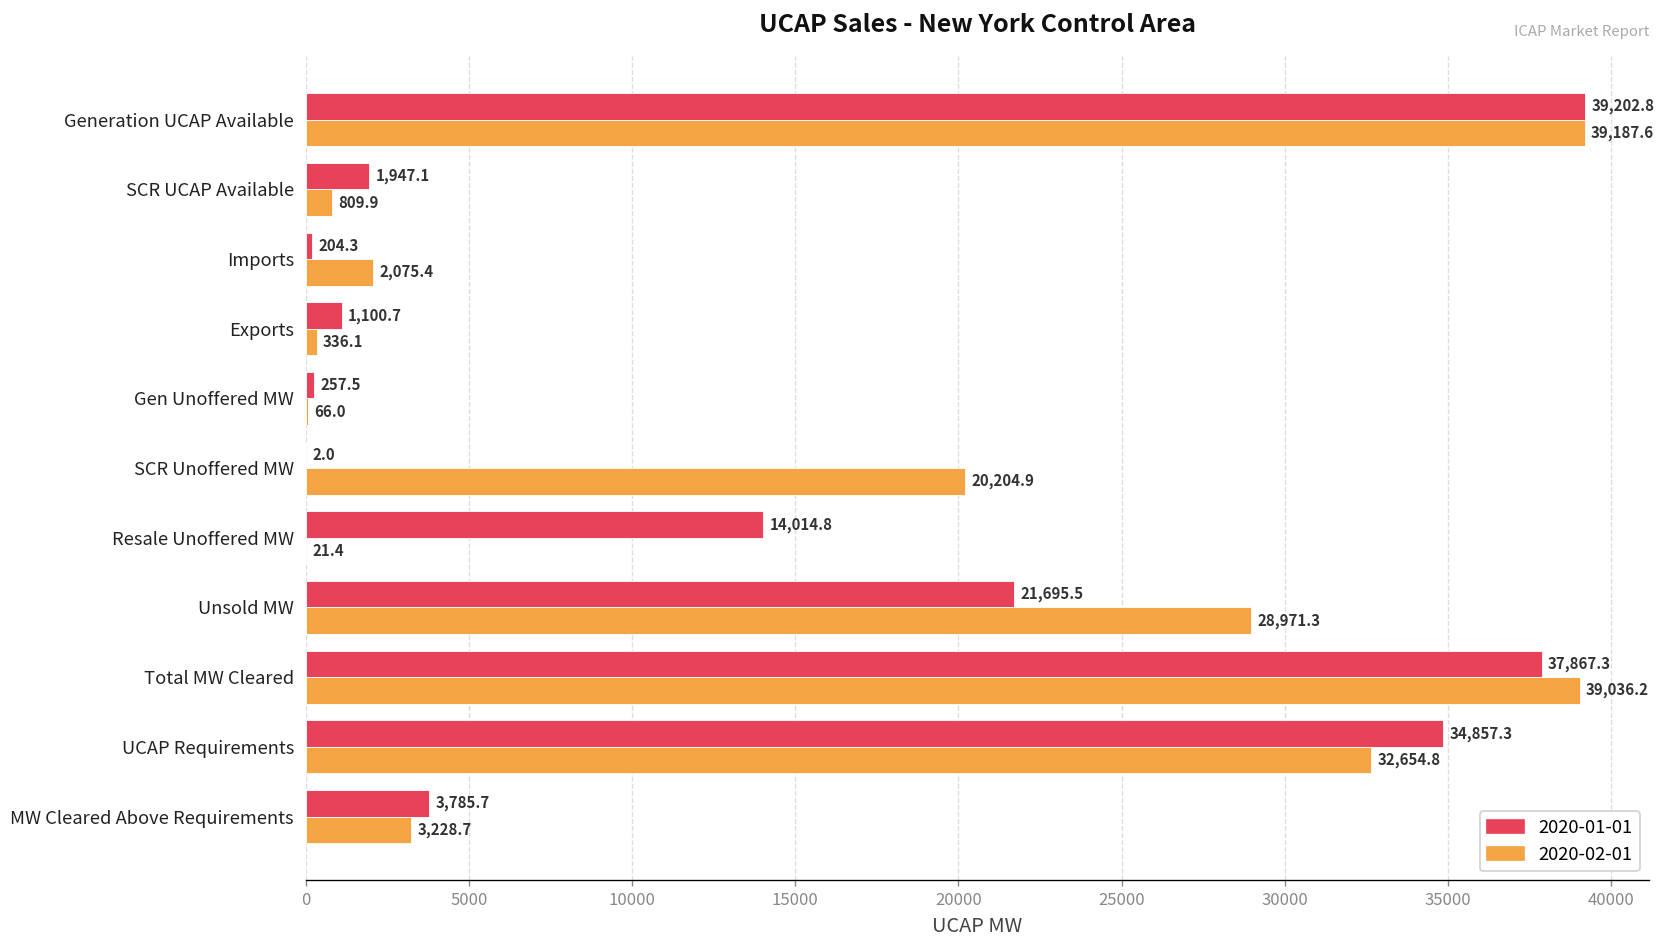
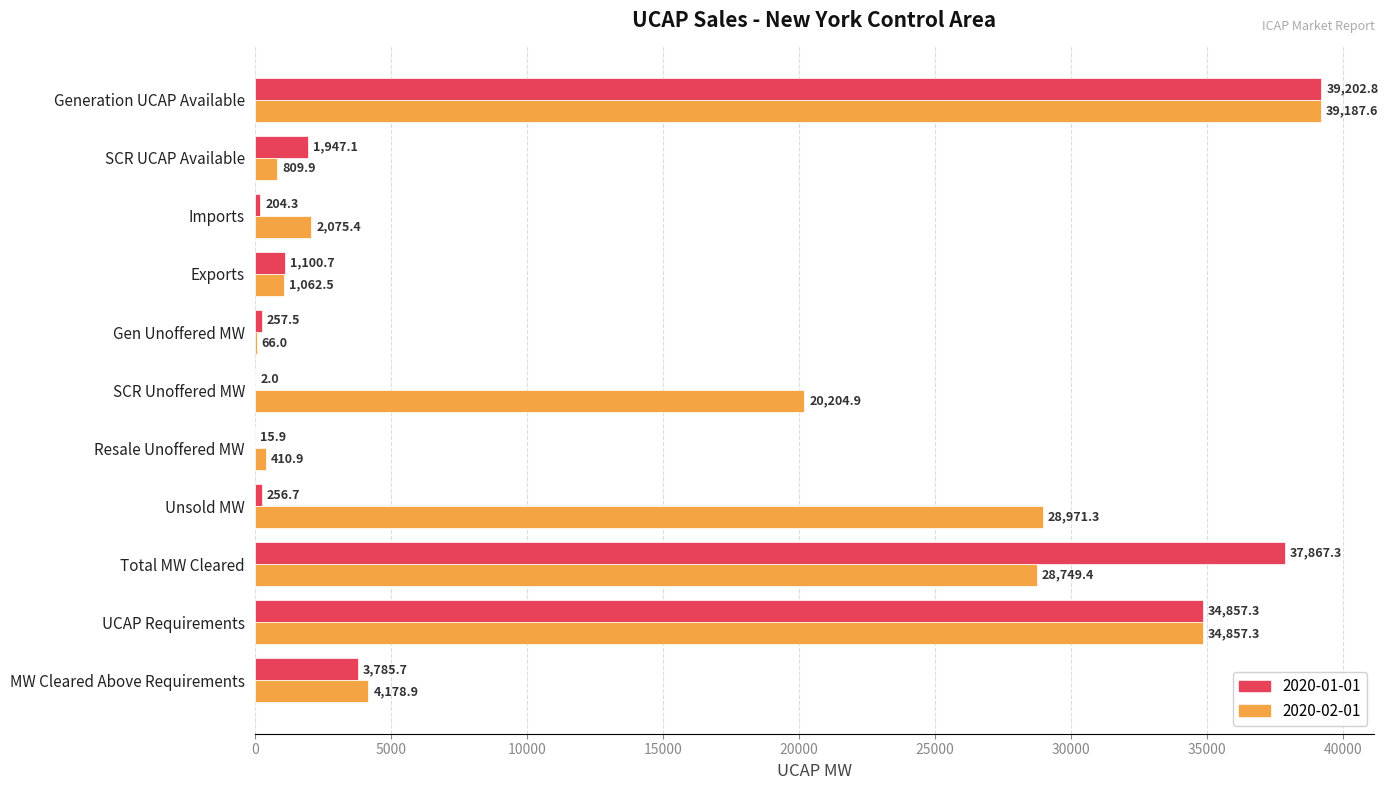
2020-02-01, Exports: 336.1 -> 1,062.5
2020-01-01, Resale Unoffered MW: 14,014.8 -> 15.9
2020-02-01, Resale Unoffered MW: 21.4 -> 410.9
2020-01-01, Unsold MW: 21,695.5 -> 256.7
2020-02-01, Total MW Cleared: 39,036.2 -> 28,749.4
2020-02-01, UCAP Requirements: 32,654.8 -> 34,857.3
2020-02-01, MW Cleared Above Requirements: 3,228.7 -> 4,178.9
